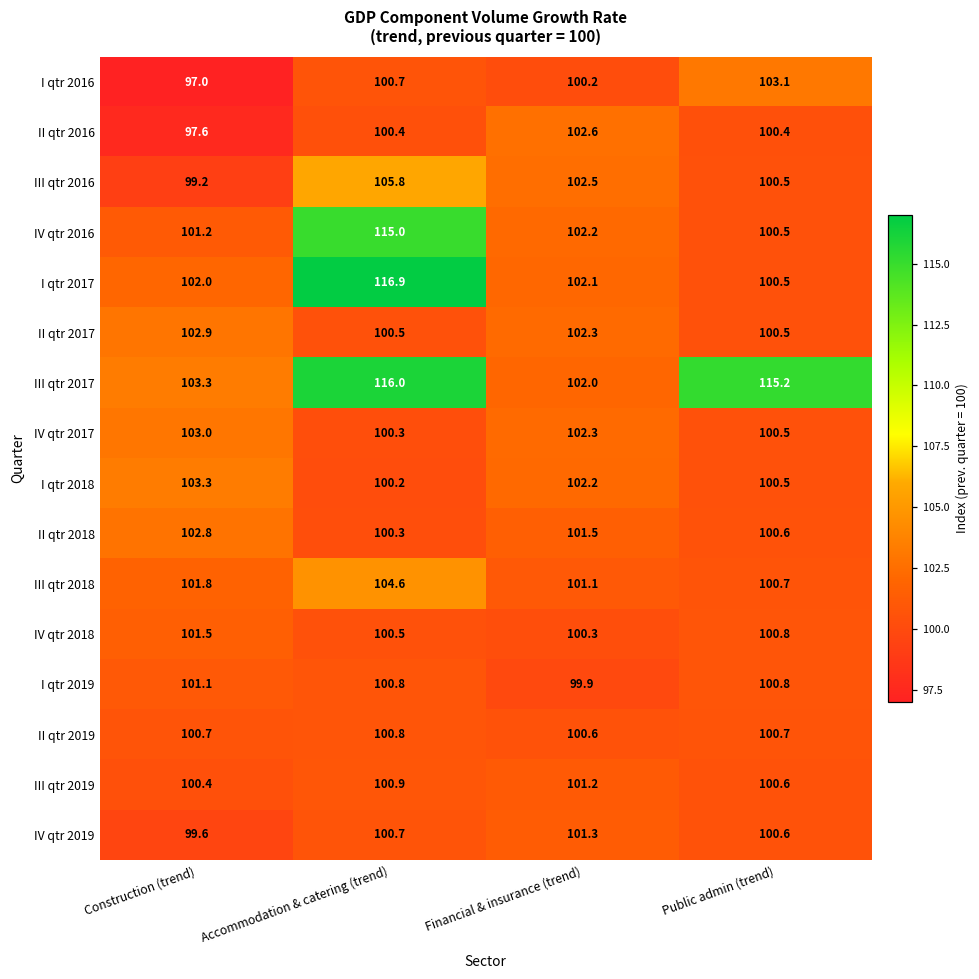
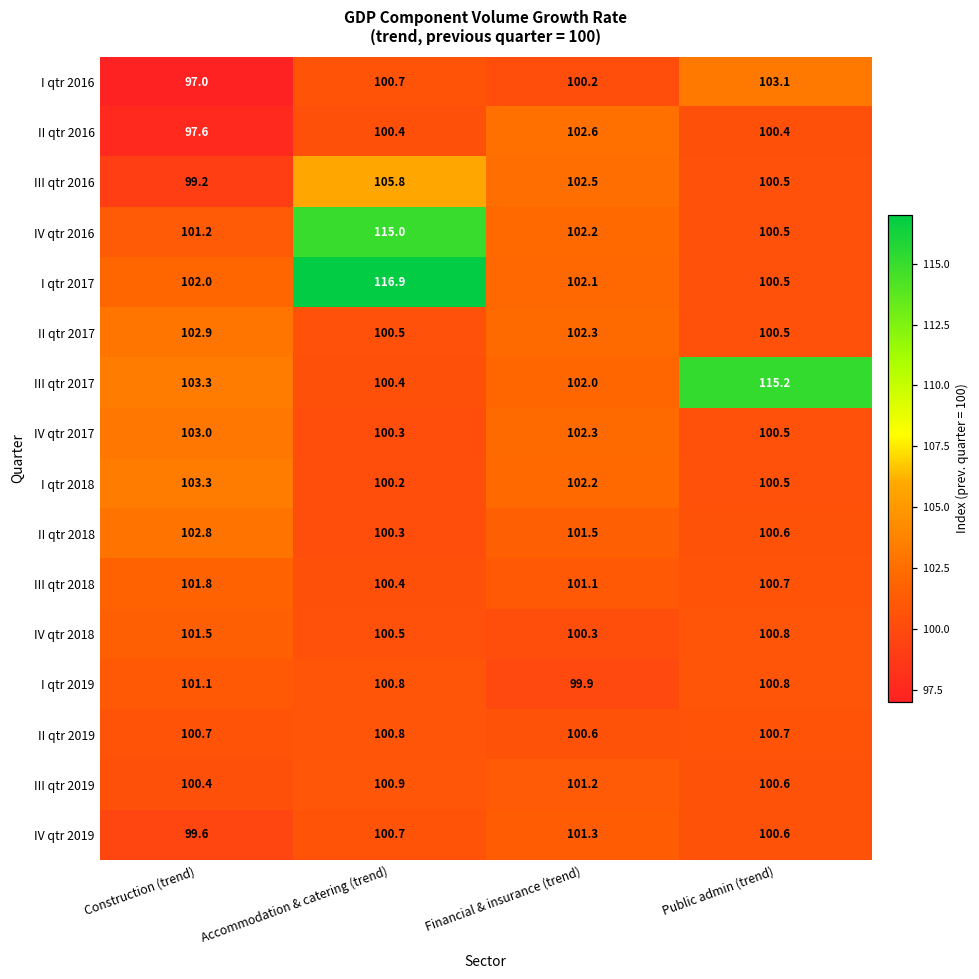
III qtr 2017, Accommodation & catering (trend): 116.0 -> 100.4
III qtr 2018, Accommodation & catering (trend): 104.6 -> 100.4
